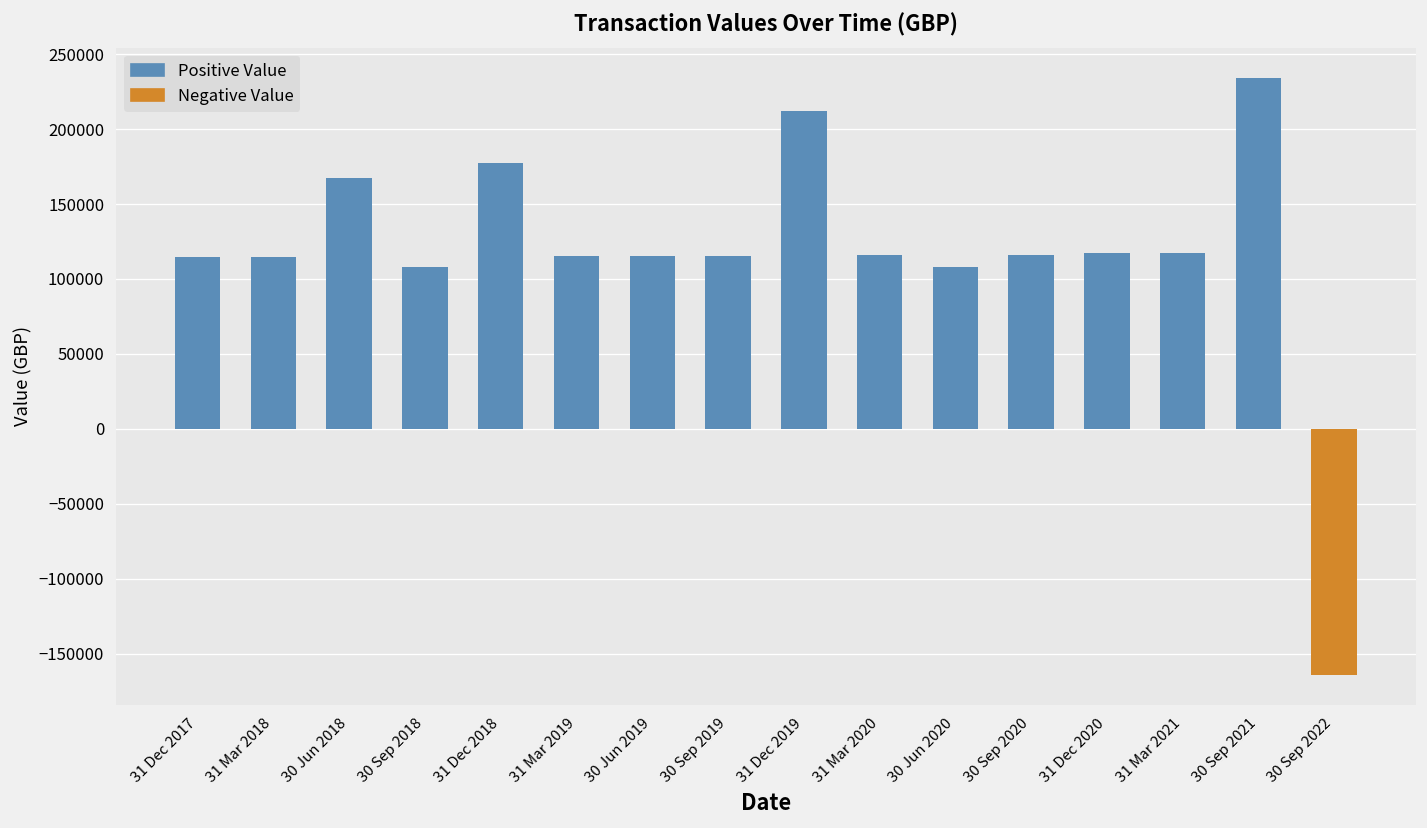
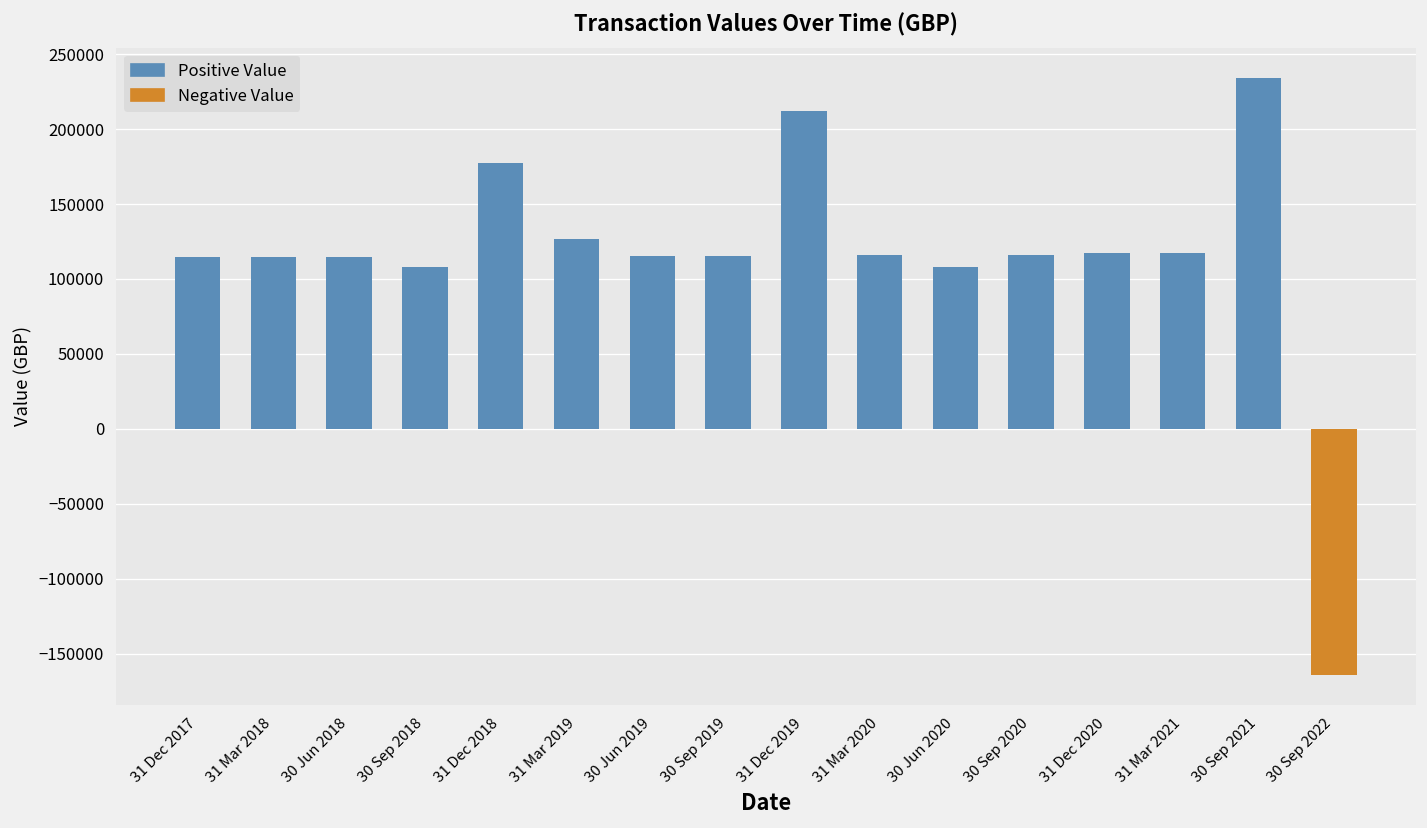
30 Jun 2018: 167000 -> 114000
31 Mar 2019: 115000 -> 127000
